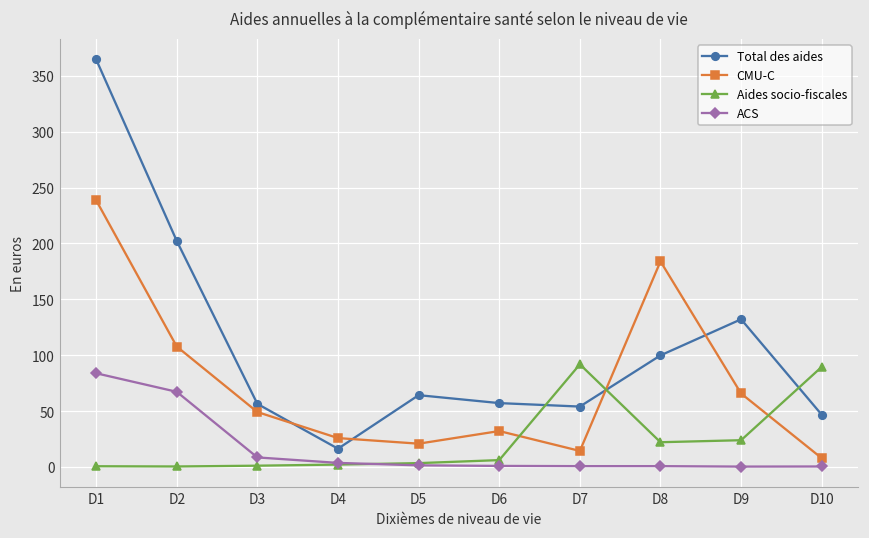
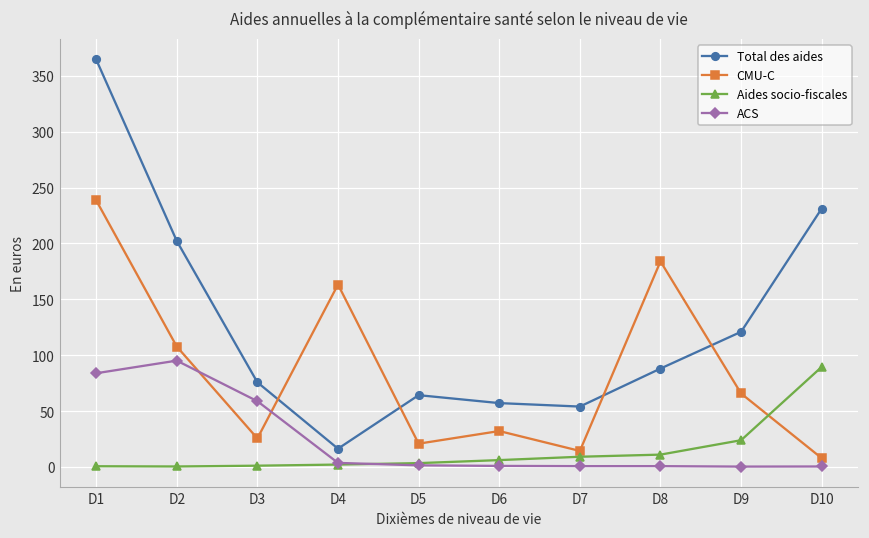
ACS, D2: 67 -> 95
Total des aides, D3: 56 -> 76
CMU-C, D3: 49 -> 26
ACS, D3: 9 -> 59
CMU-C, D4: 26 -> 163
Aides socio-fiscales, D7: 92 -> 9
Total des aides, D8: 100 -> 88
Aides socio-fiscales, D8: 22 -> 11
Total des aides, D9: 132 -> 121
Total des aides, D10: 47 -> 231
